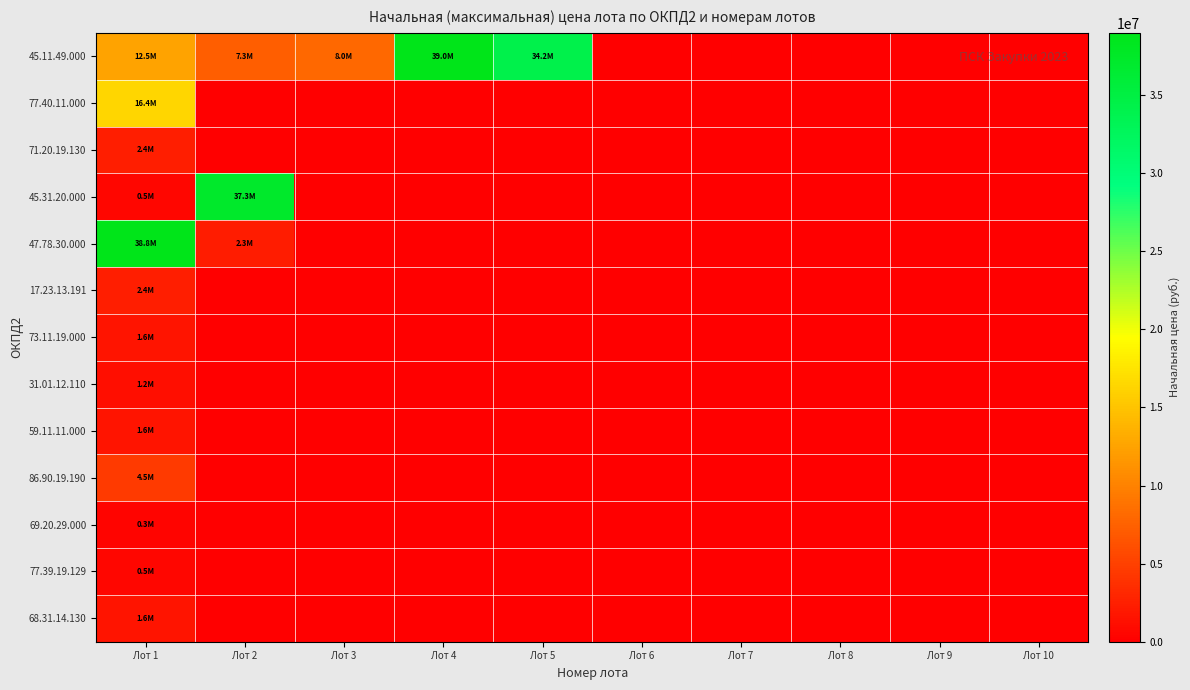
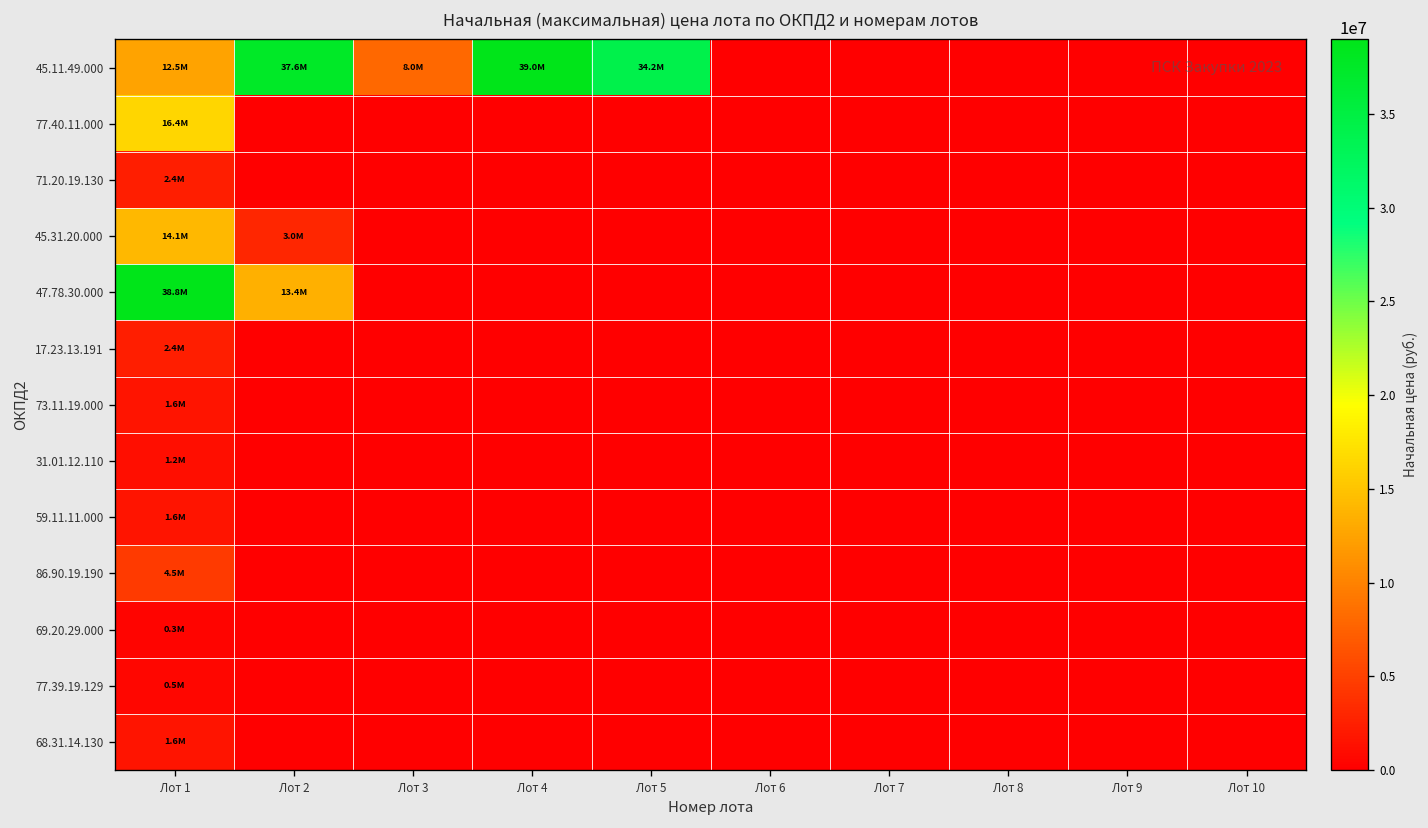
45.11.49.000, Лот 2: 7.3M -> 37.6M
45.31.20.000, Лот 1: 0.5M -> 14.1M
45.31.20.000, Лот 2: 37.3M -> 3.0M
47.78.30.000, Лот 2: 2.3M -> 13.4M
